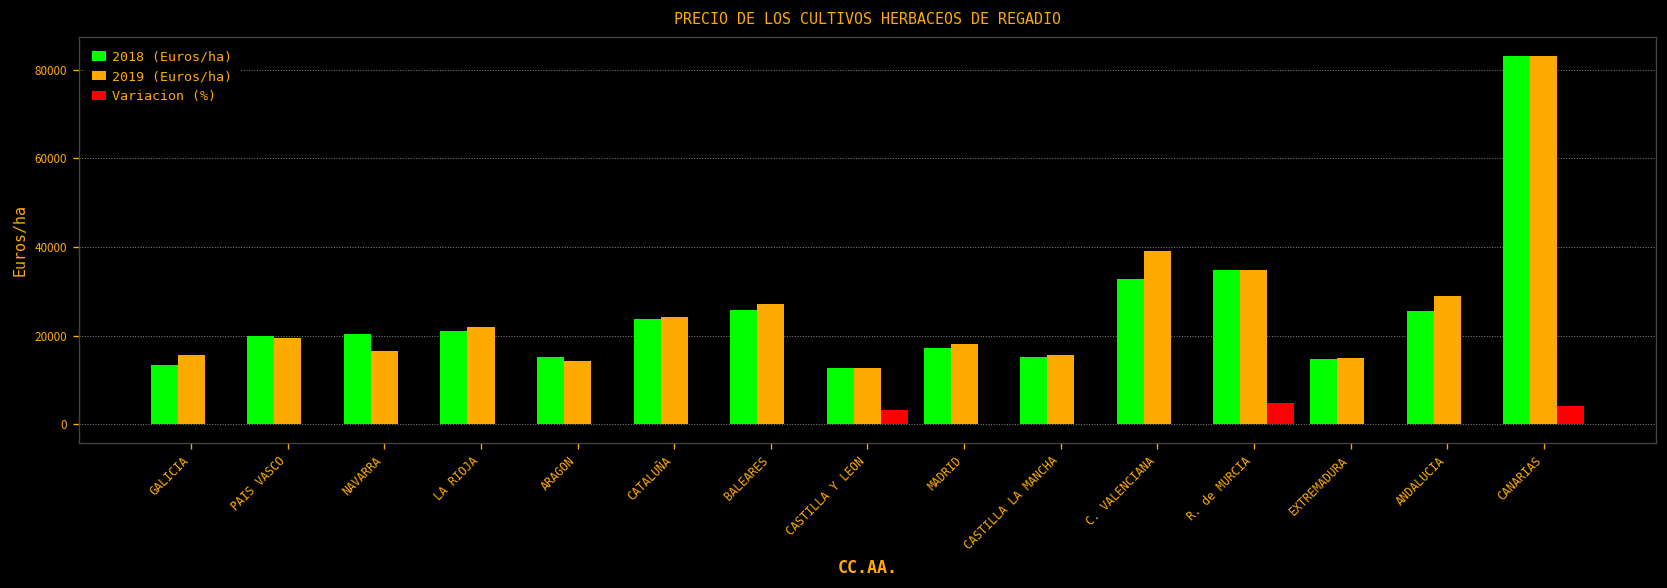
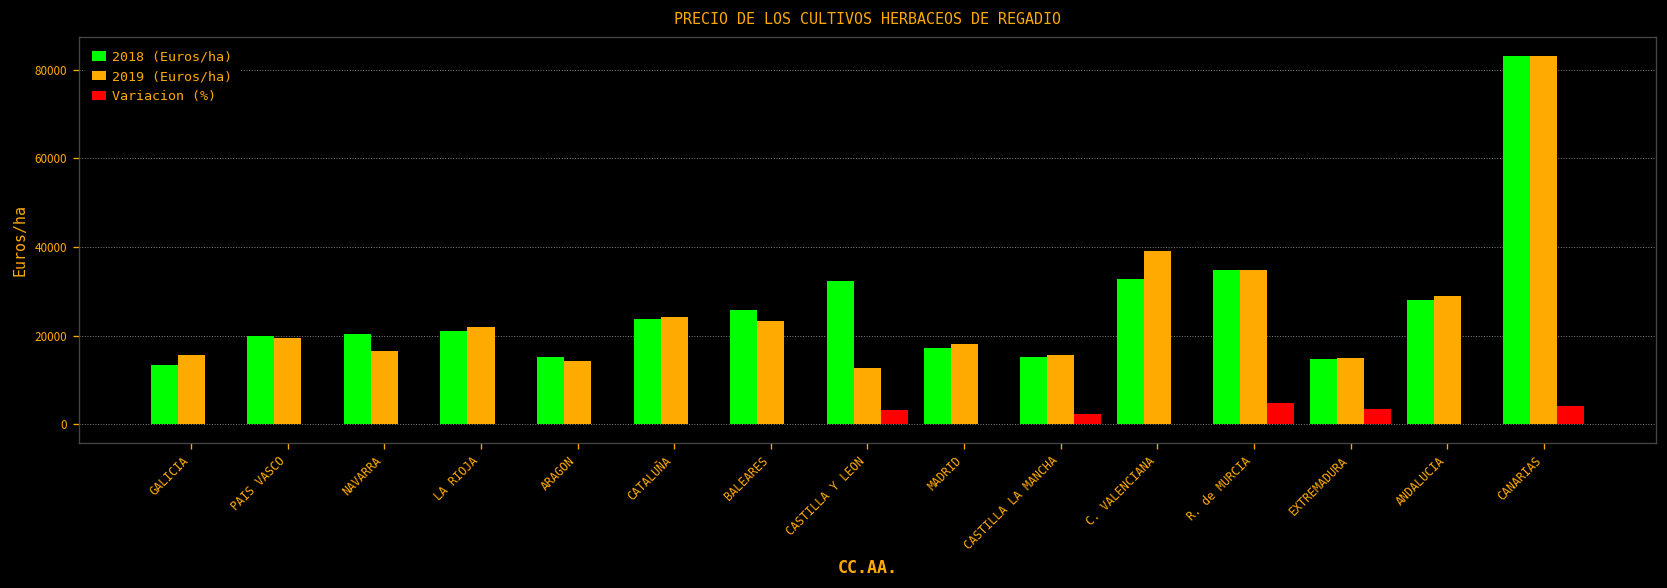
2019 (Euros/ha), BALEARES: 27000 -> 23000
2018 (Euros/ha), CASTILLA Y LEON: 13000 -> 32000
Variacion (%), CASTILLA LA MANCHA: 0 -> 2000
Variacion (%), EXTREMADURA: 0 -> 3000
2018 (Euros/ha), ANDALUCIA: 25000 -> 28000
